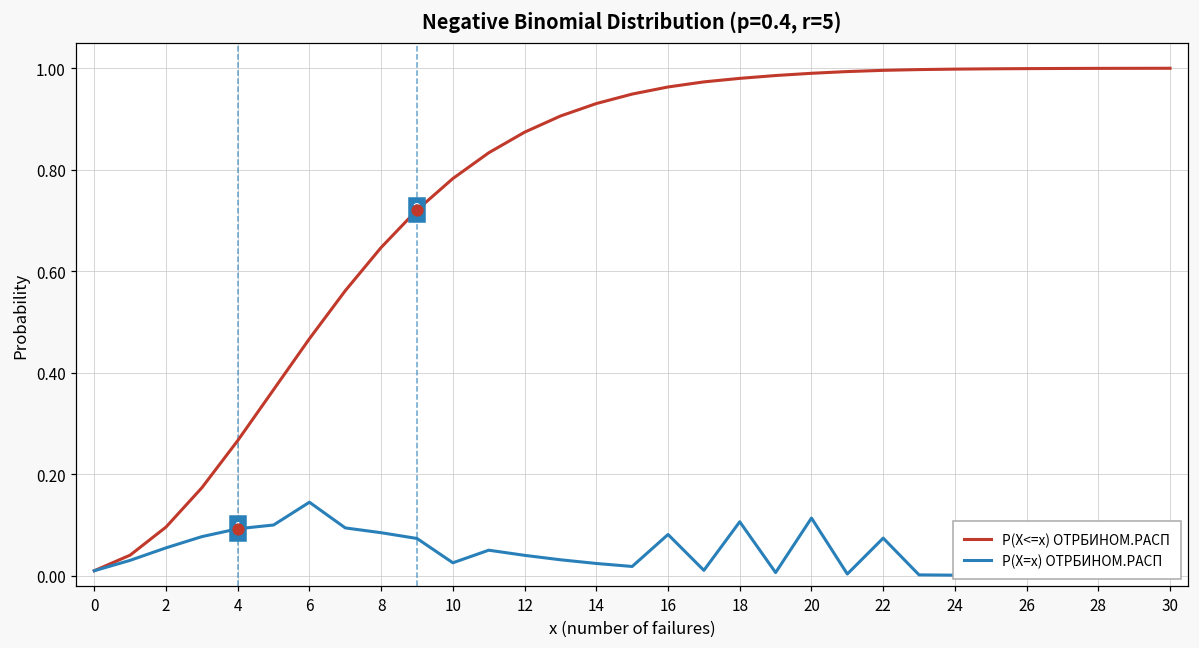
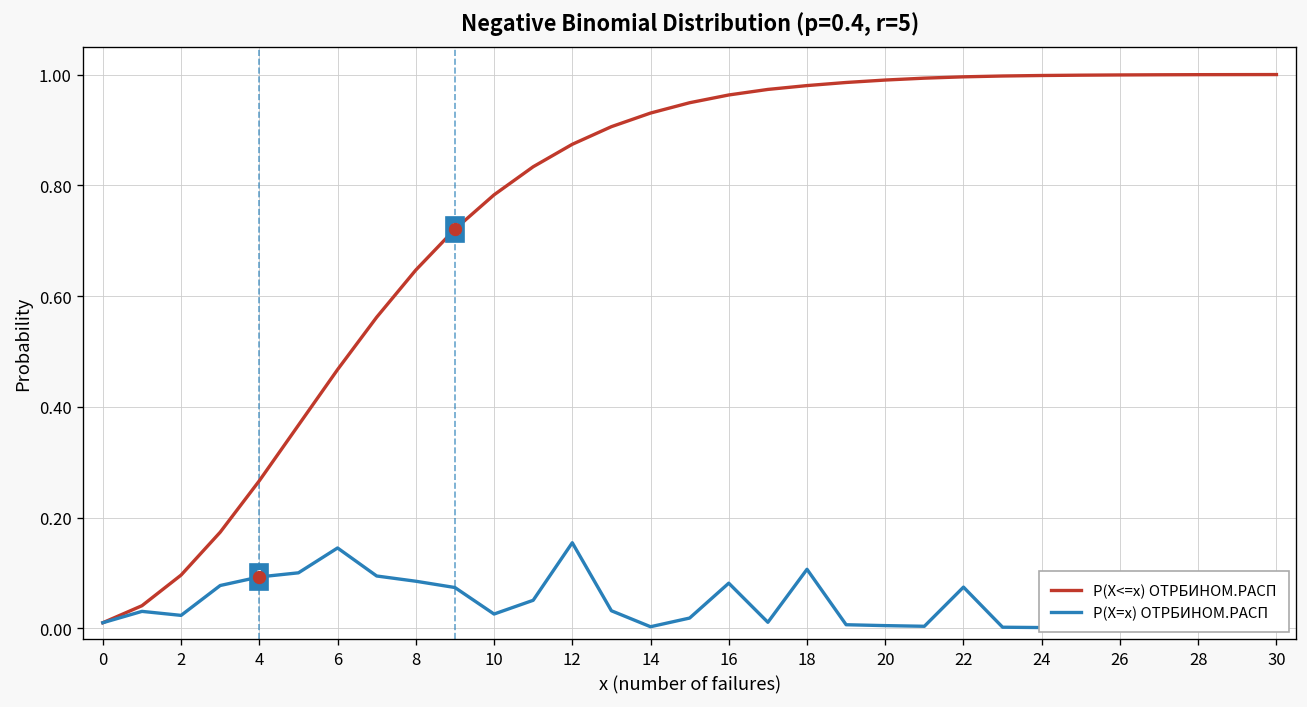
P(X=x) ОТРБИНОМ.РАСП, 2: 0.06 -> 0.02
P(X=x) ОТРБИНОМ.РАСП, 12: 0.04 -> 0.15
P(X=x) ОТРБИНОМ.РАСП, 14: 0.02 -> 0.00
P(X=x) ОТРБИНОМ.РАСП, 20: 0.11 -> 0.01
